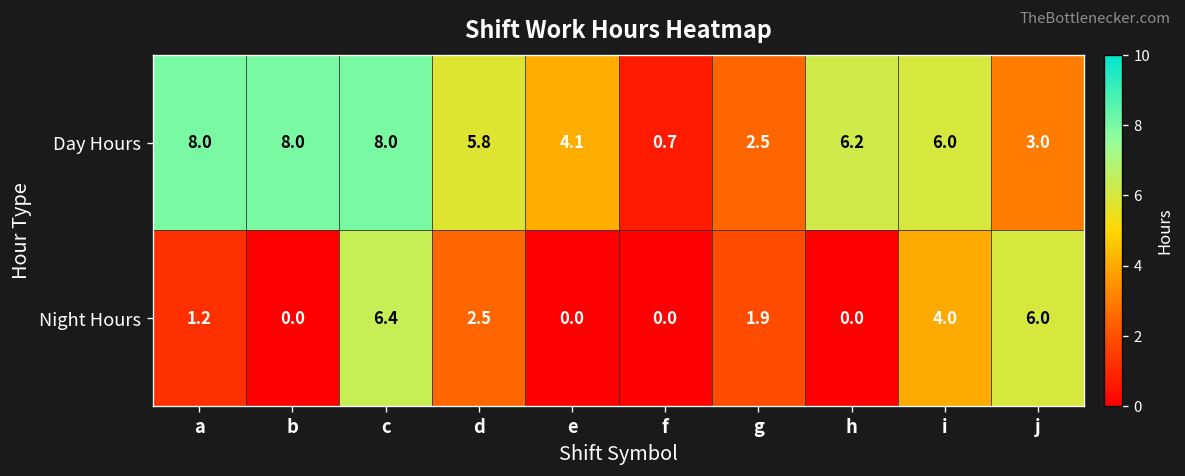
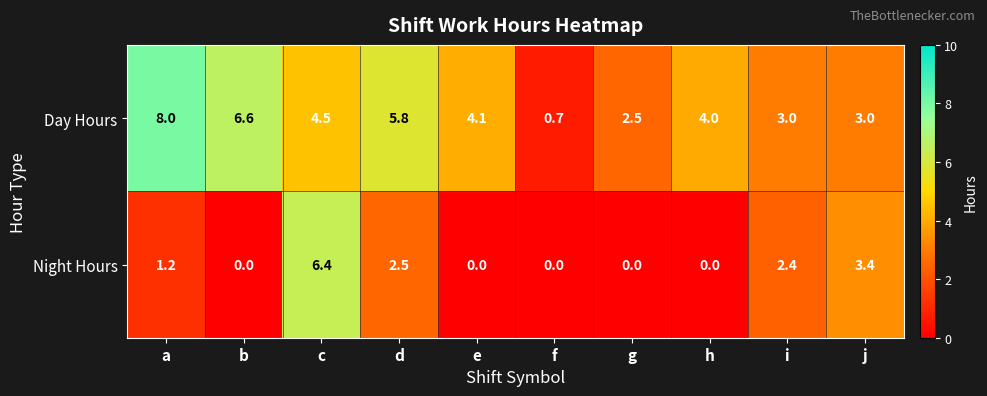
Day Hours, b: 8.0 -> 6.6
Day Hours, c: 8.0 -> 4.5
Day Hours, h: 6.2 -> 4.0
Day Hours, i: 6.0 -> 3.0
Night Hours, g: 1.9 -> 0.0
Night Hours, i: 4.0 -> 2.4
Night Hours, j: 6.0 -> 3.4
